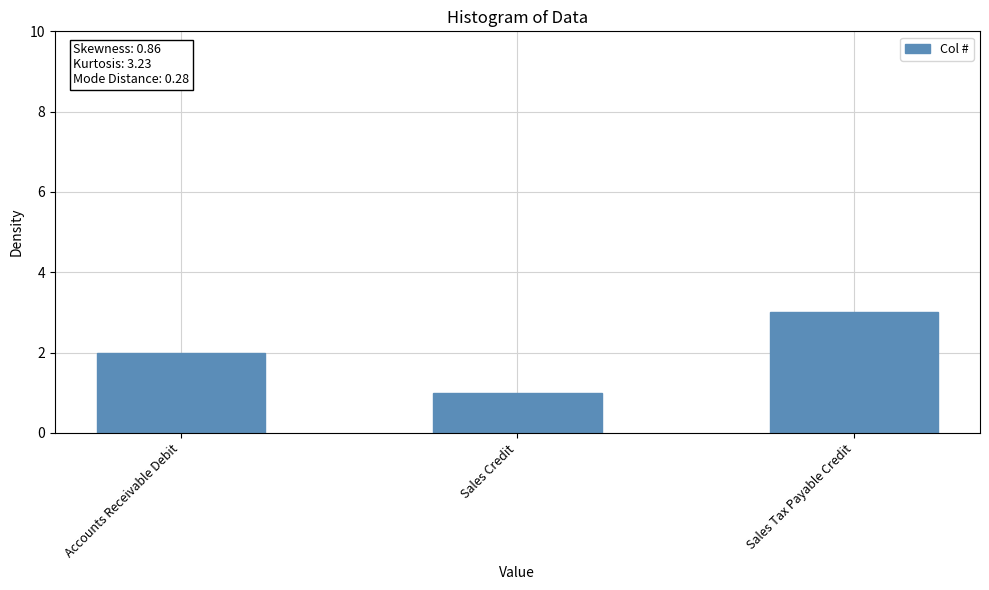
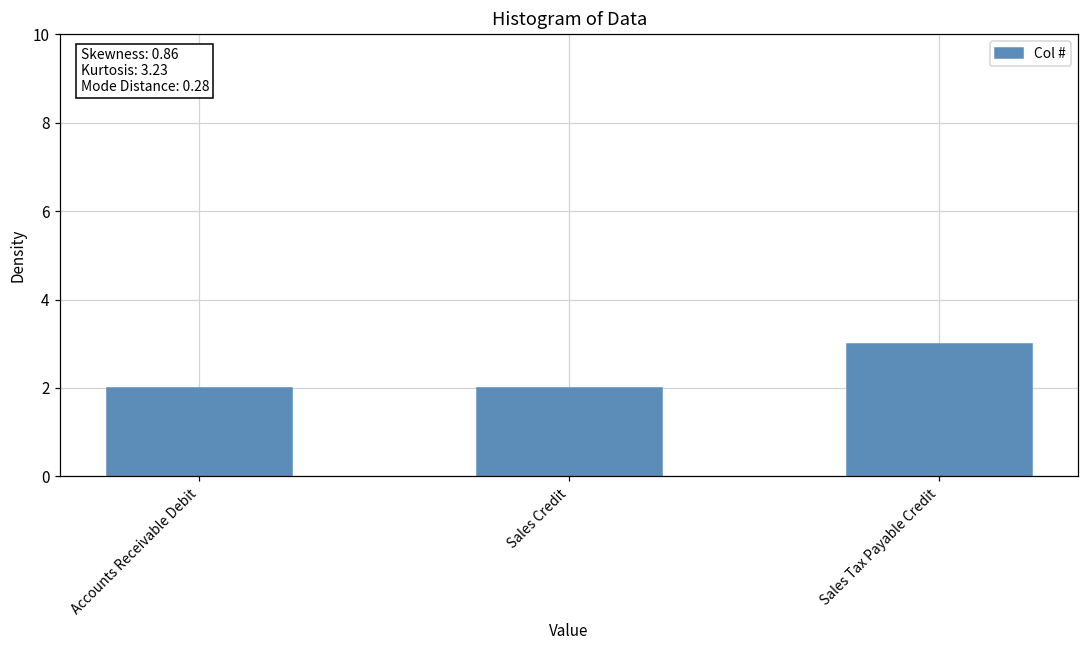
Sales Credit: 1 -> 2
